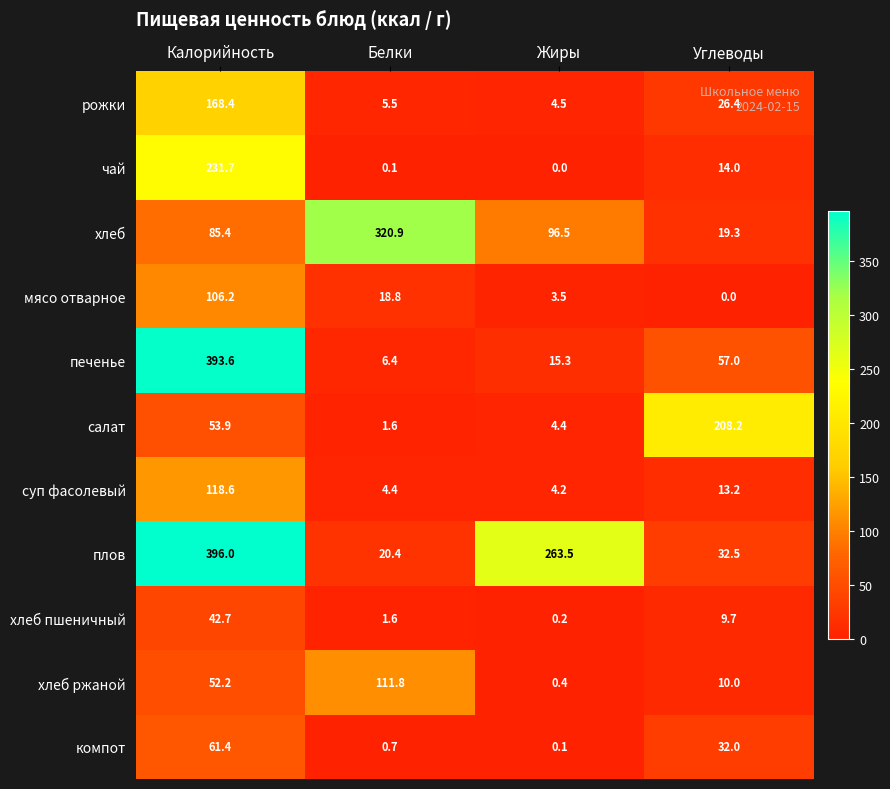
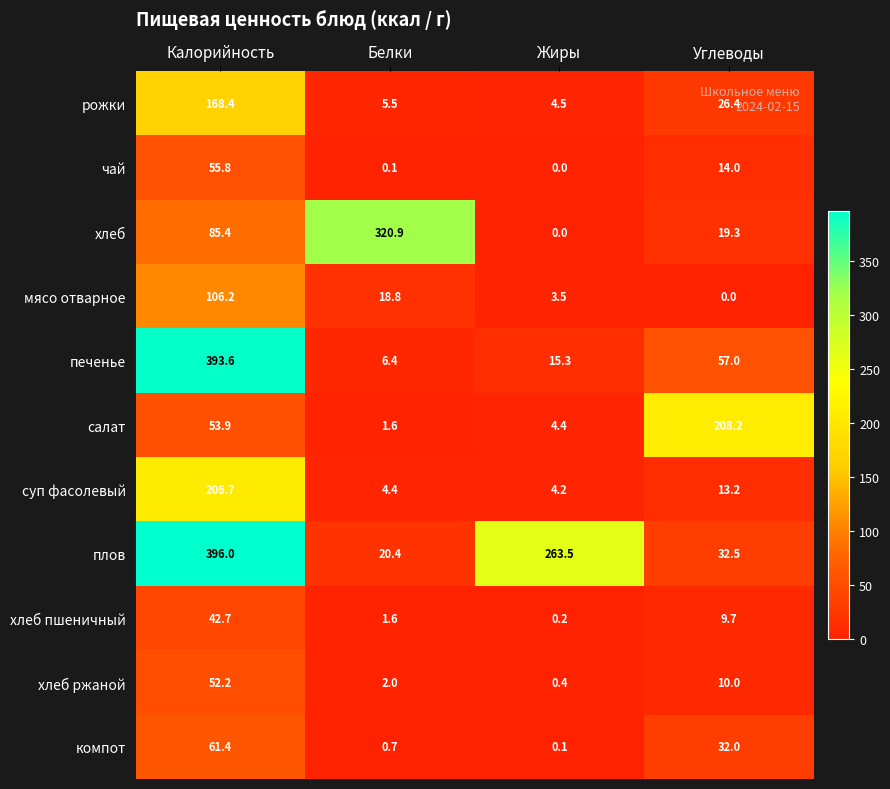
чай, Калорийность: 231.7 -> 55.8
хлеб, Жиры: 96.5 -> 0.0
суп фасолевый, Калорийность: 118.6 -> 206.7
хлеб ржаной, Белки: 111.8 -> 2.0
